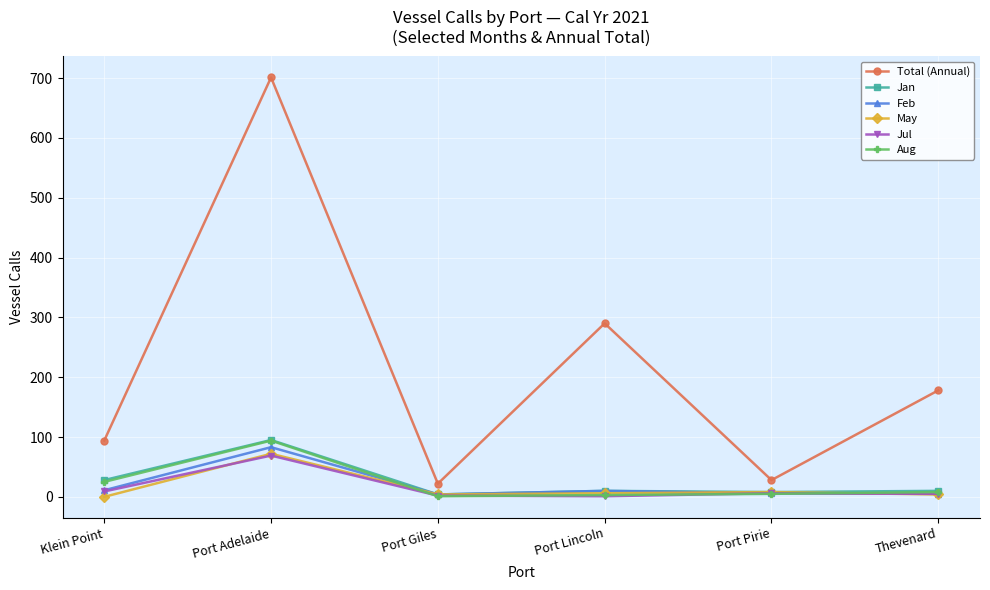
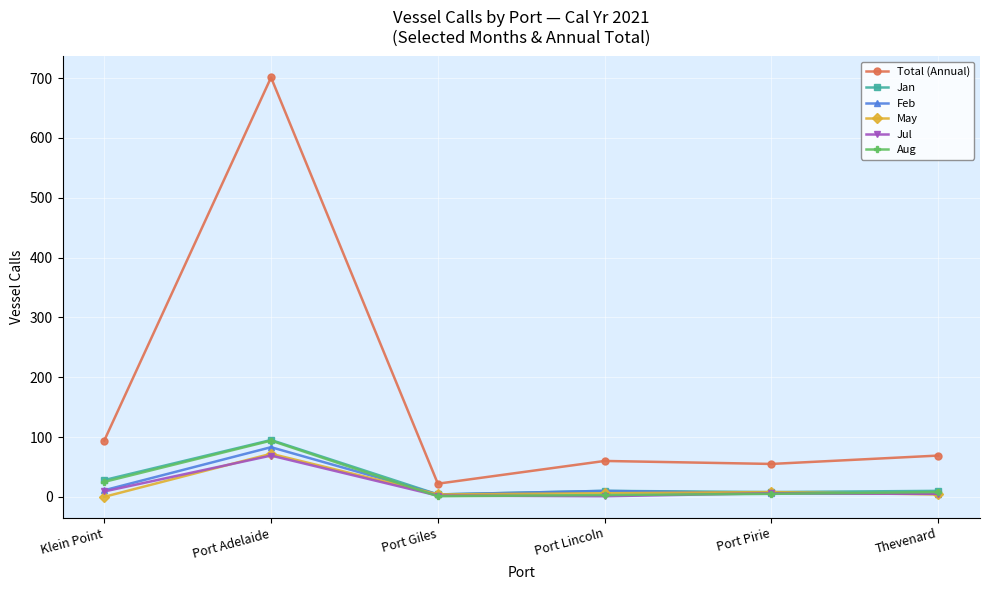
Total (Annual), Port Lincoln: 290 -> 60
Total (Annual), Port Pirie: 30 -> 60
Total (Annual), Thevenard: 180 -> 70
